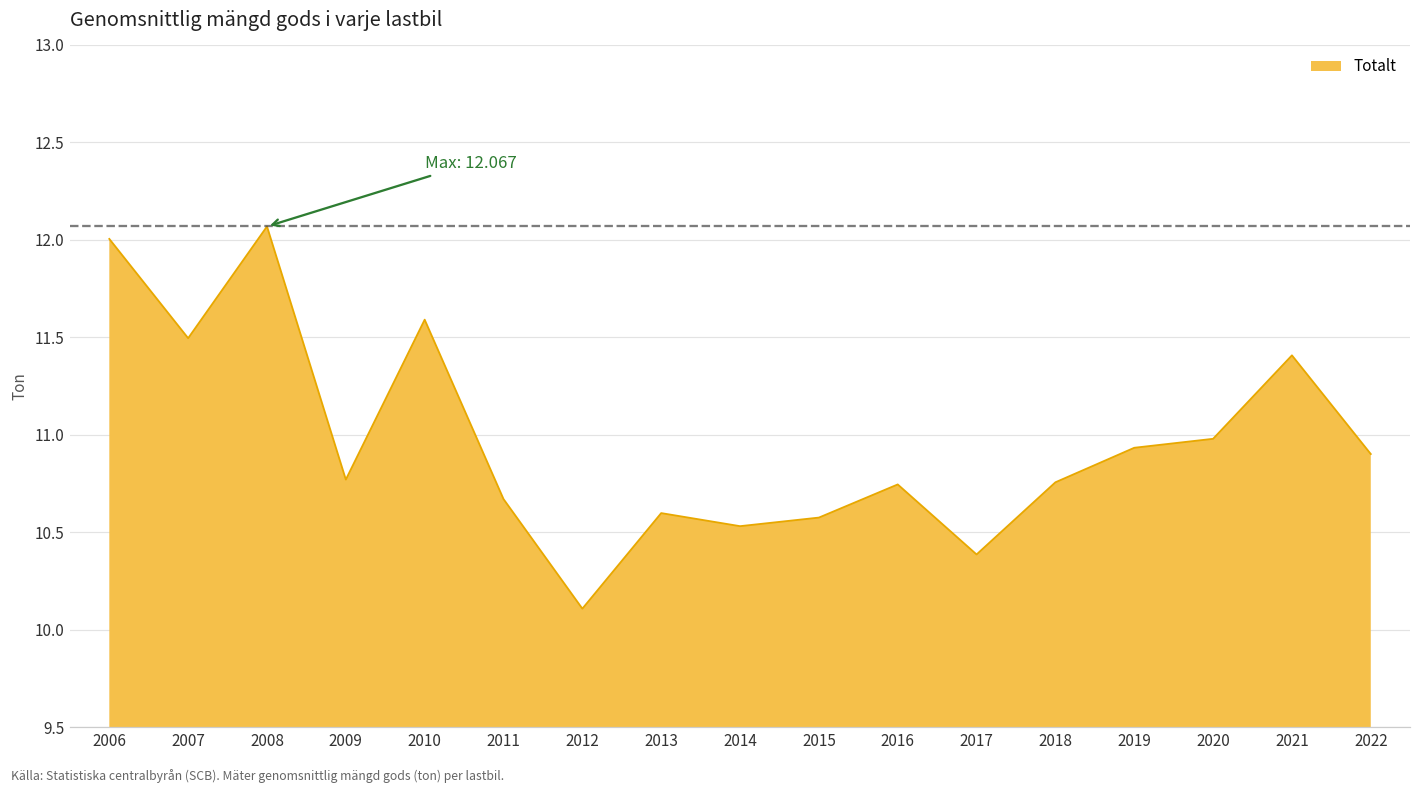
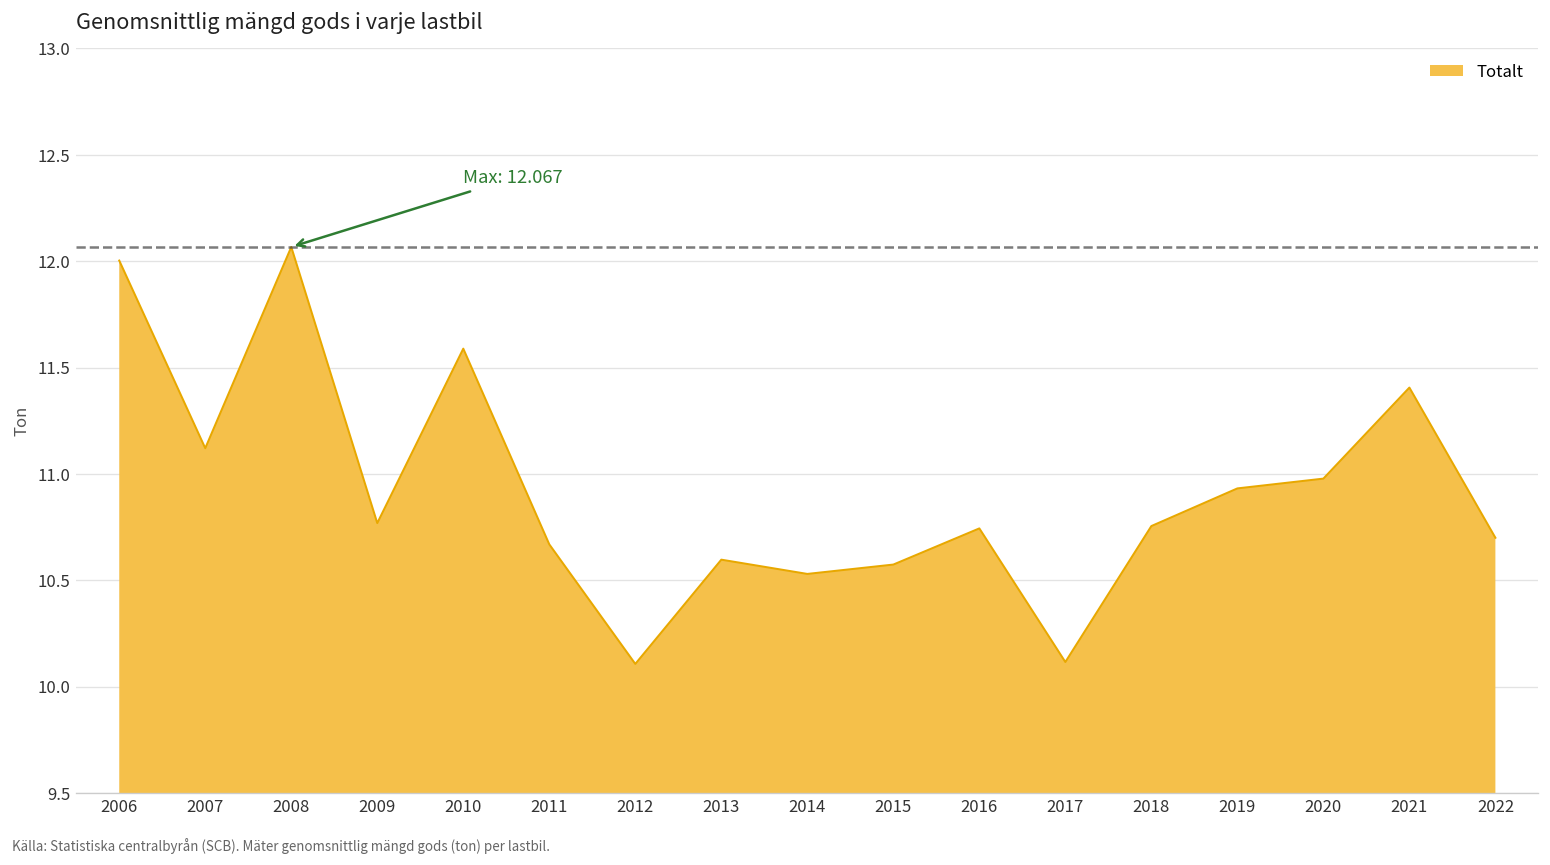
2007: 11.49 -> 11.12
2017: 10.39 -> 10.12
2022: 10.9 -> 10.7
